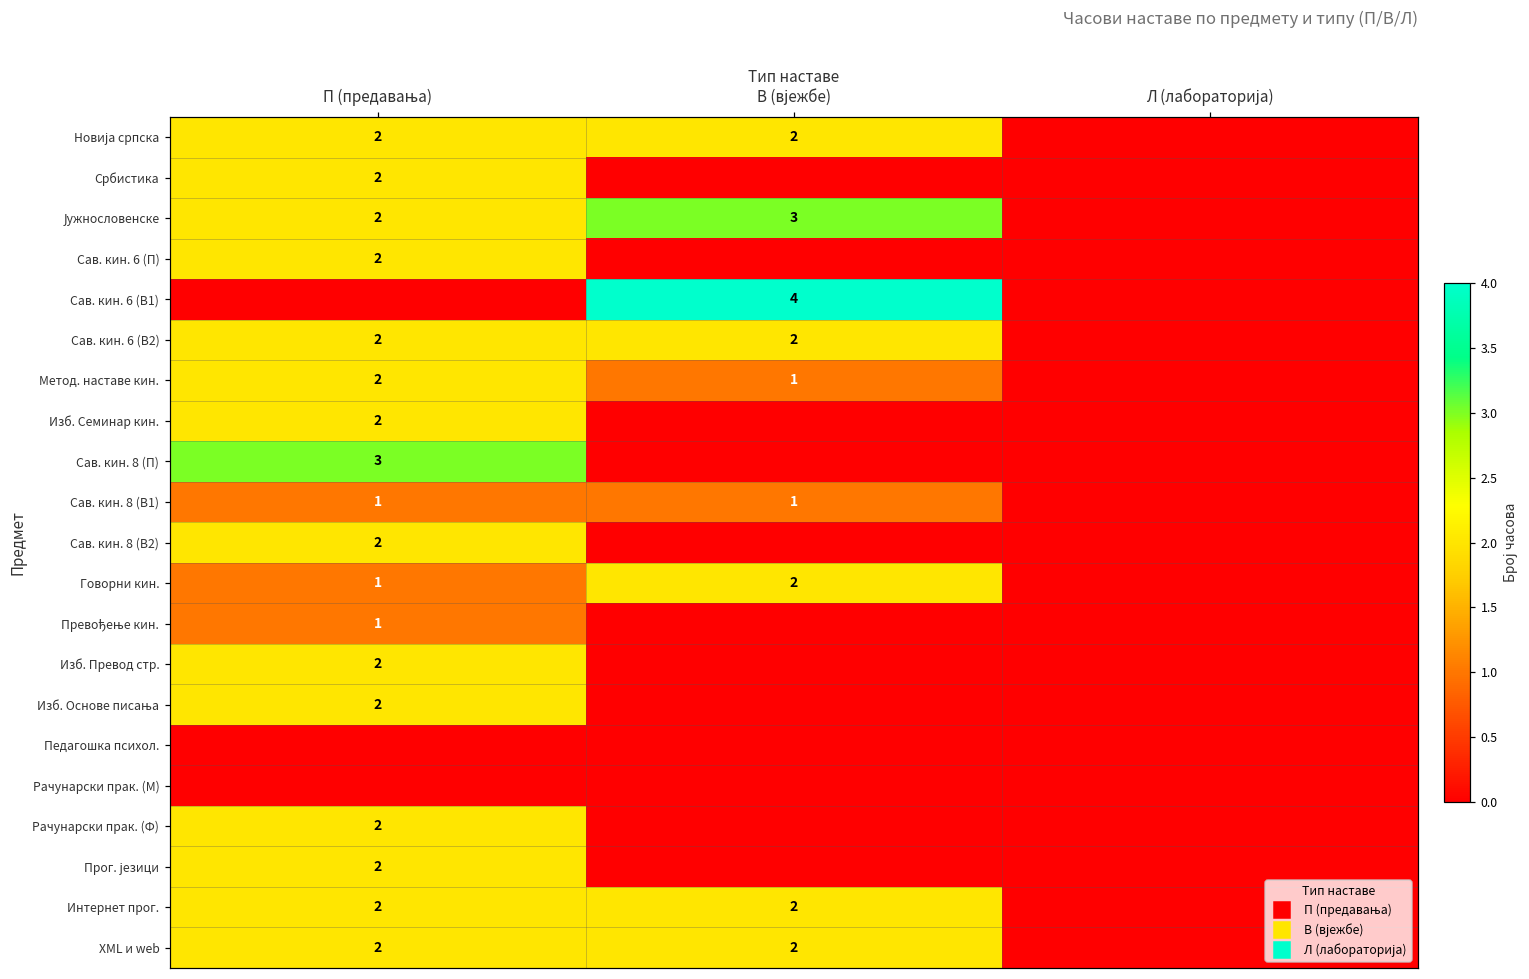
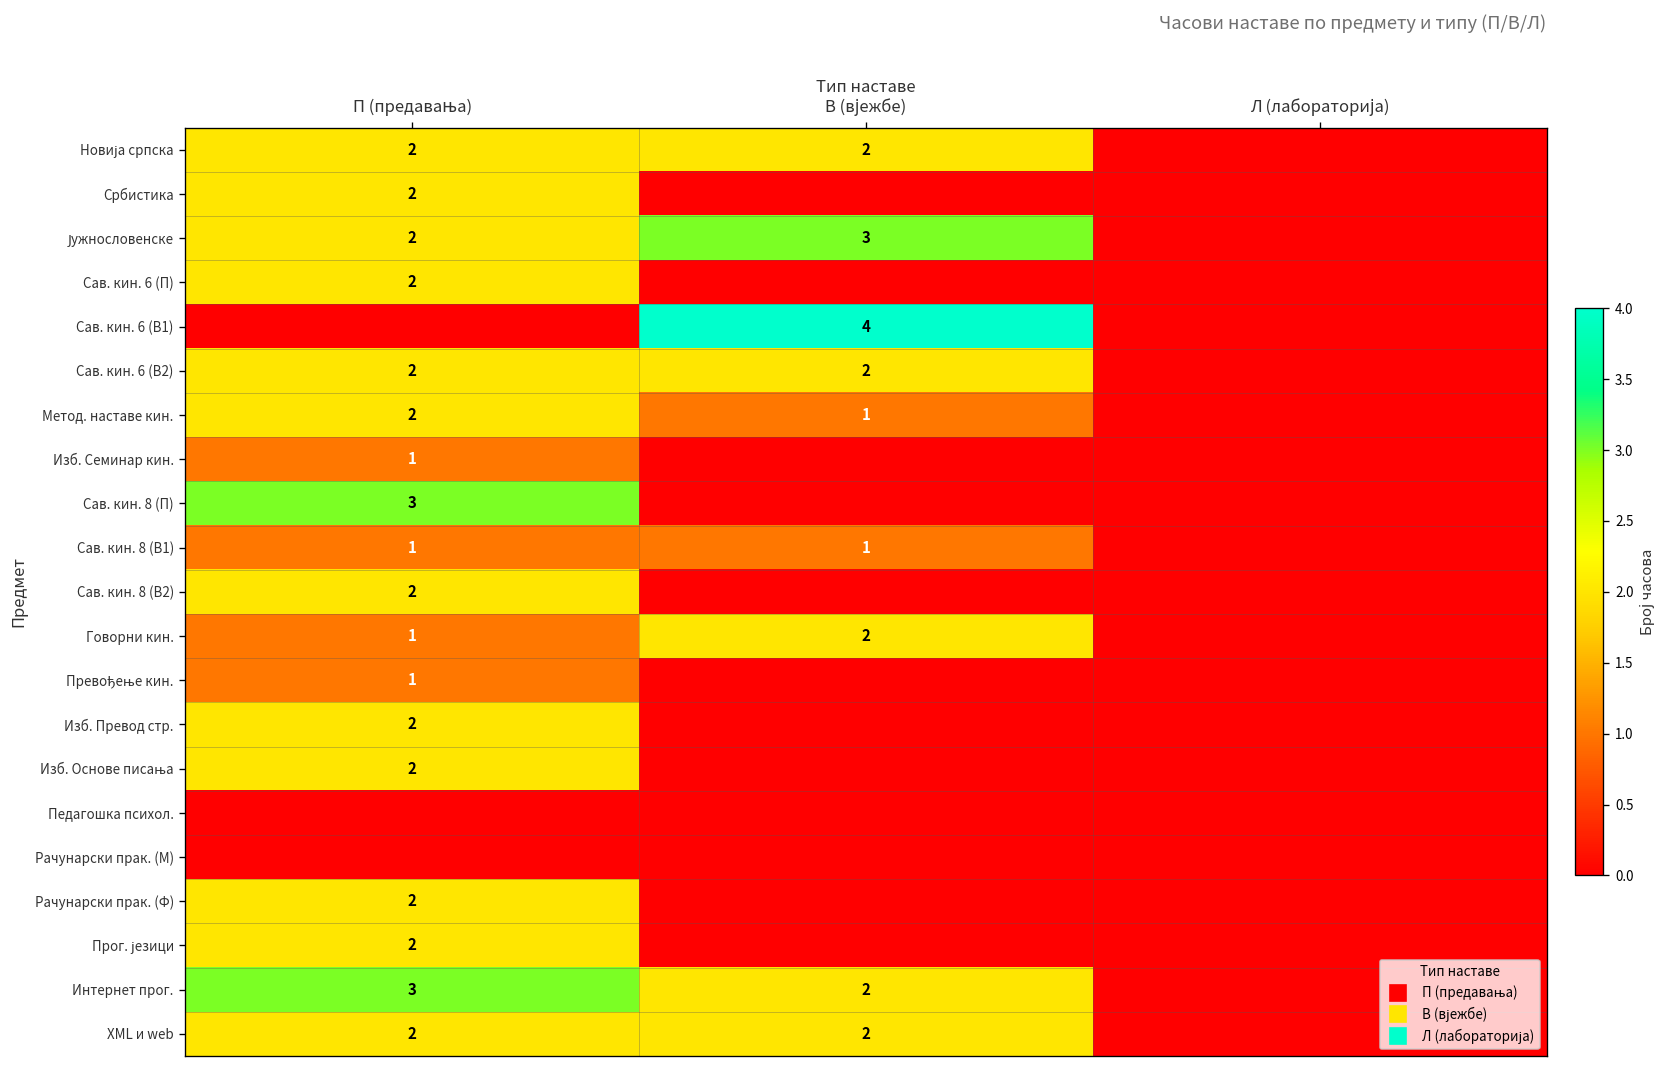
Изб. Семинар кин., П (предавања): 2 -> 1
Интернет прог., П (предавања): 2 -> 3
